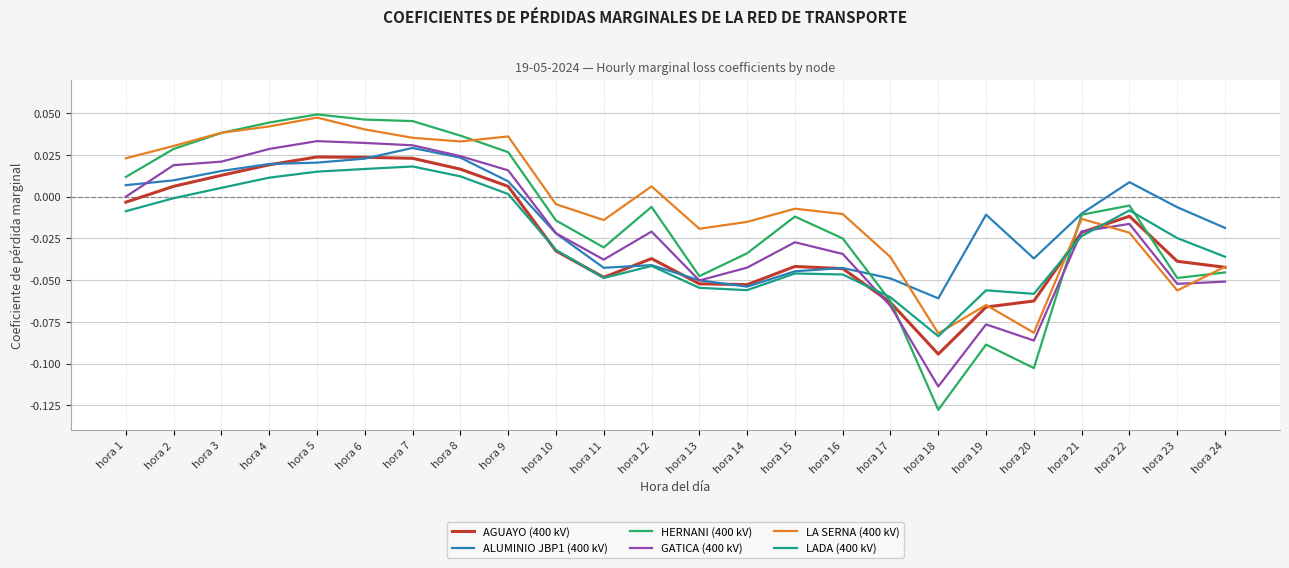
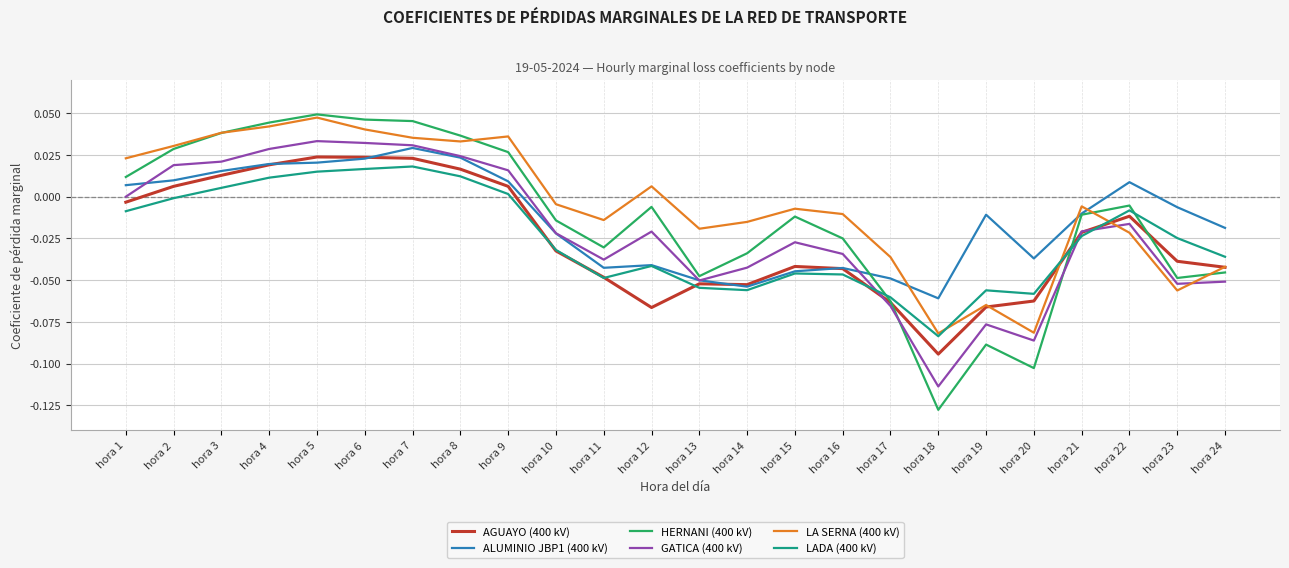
AGUAYO (400 kV), hora 12: -0.037 -> -0.066
LA SERNA (400 kV), hora 21: -0.013 -> -0.006
